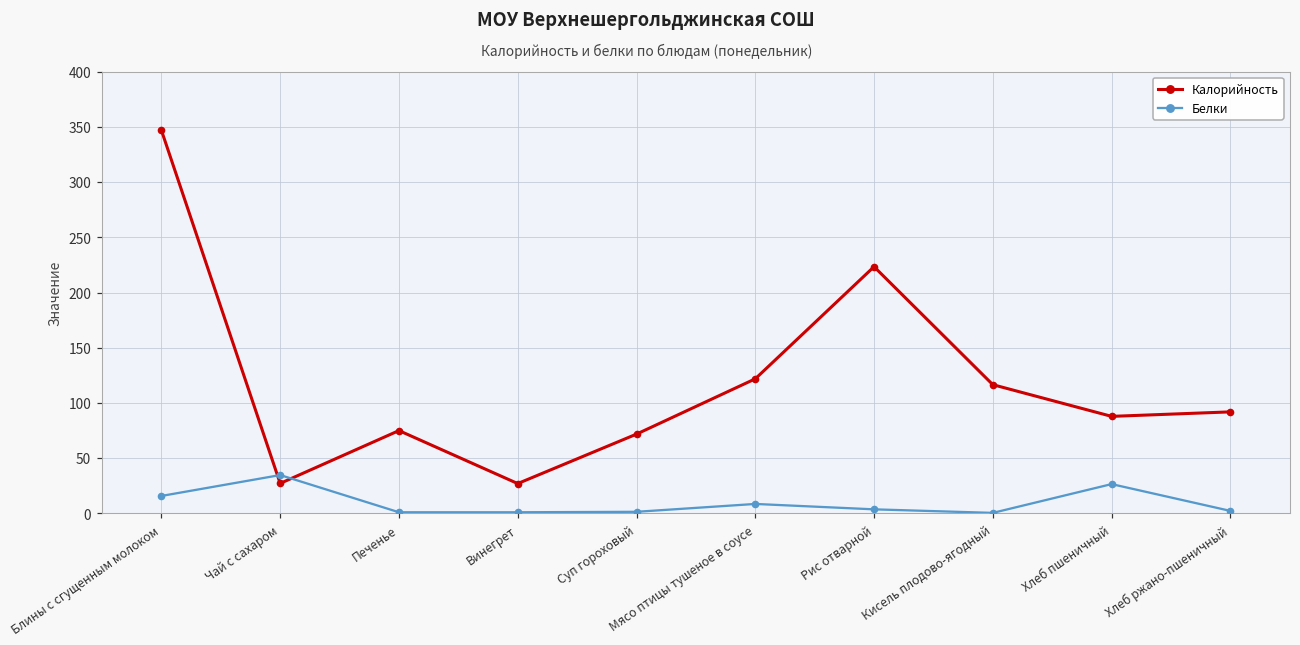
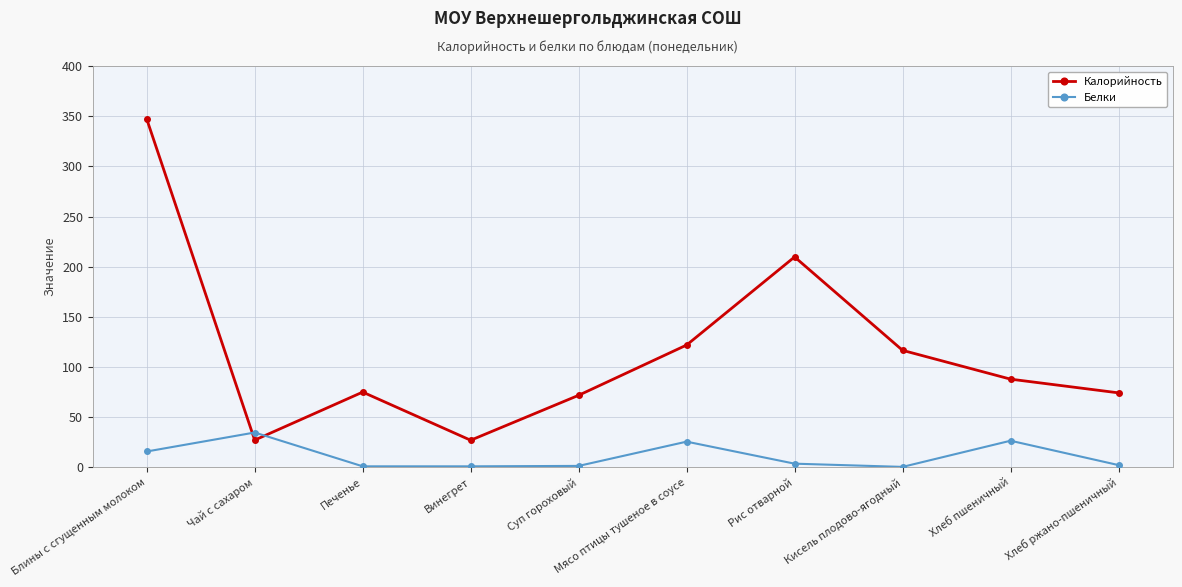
Белки, Мясо птицы тушеное в соусе: 9 -> 26
Калорийность, Рис отварной: 224 -> 210
Калорийность, Хлеб ржано-пшеничный: 92 -> 74
